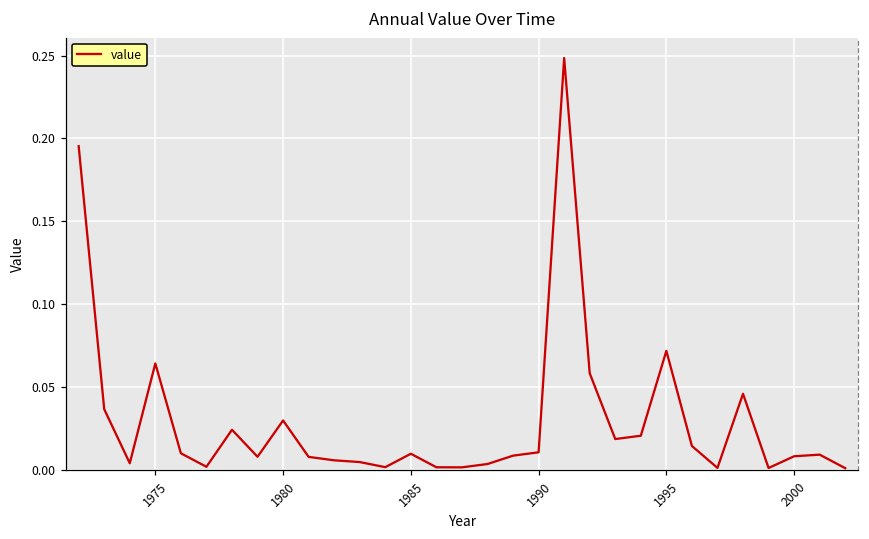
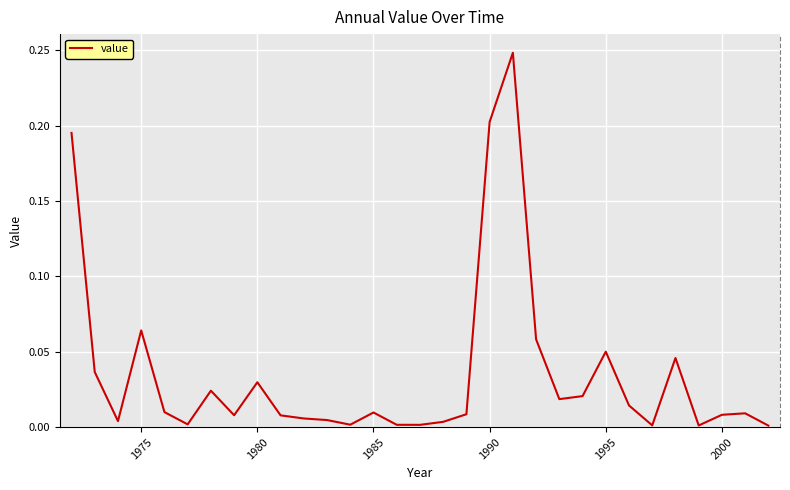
1990: 0.011 -> 0.203
1995: 0.072 -> 0.050
